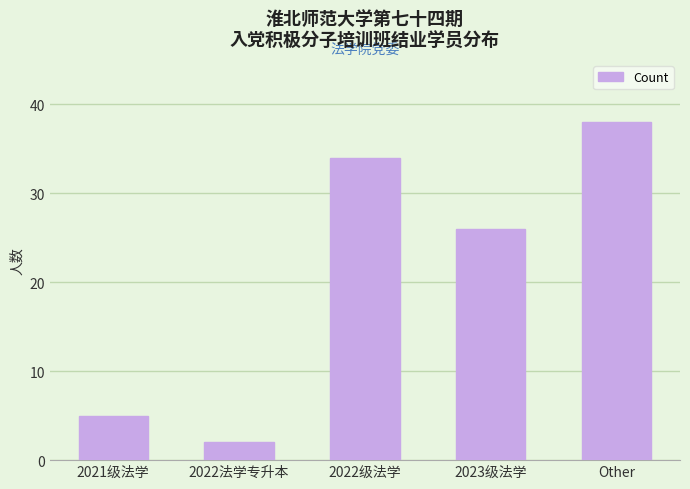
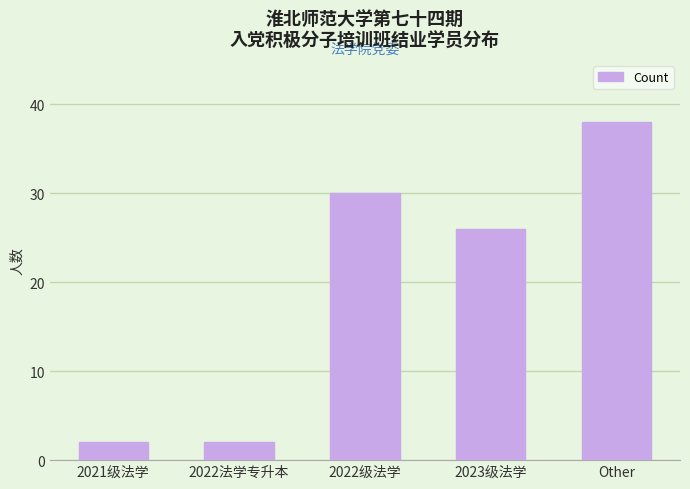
2021级法学: 5 -> 2
2022级法学: 34 -> 30
